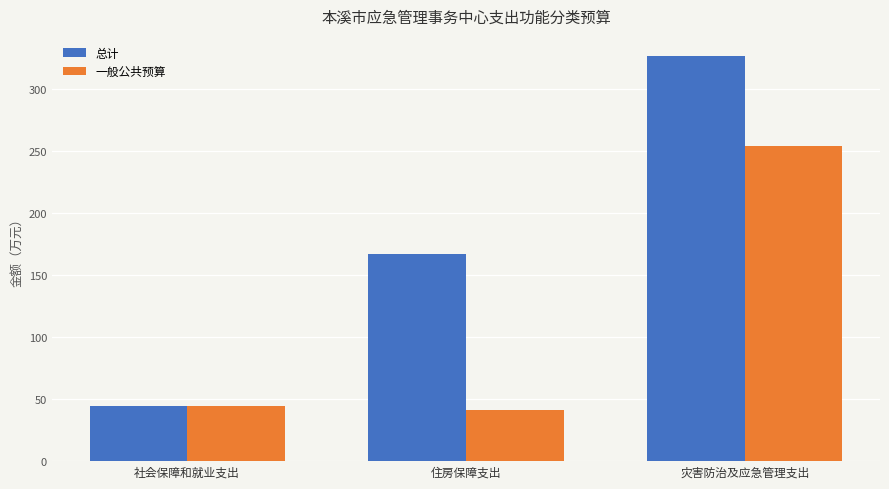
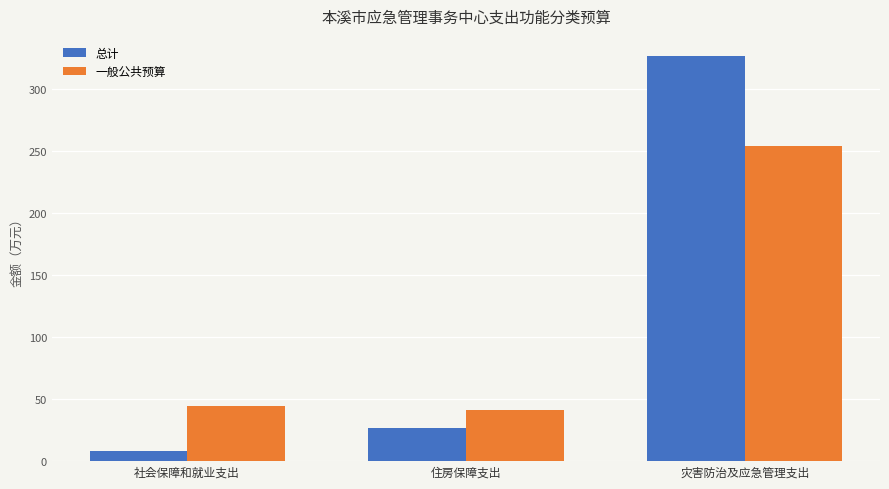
总计, 社会保障和就业支出: 44 -> 9
总计, 住房保障支出: 167 -> 27
